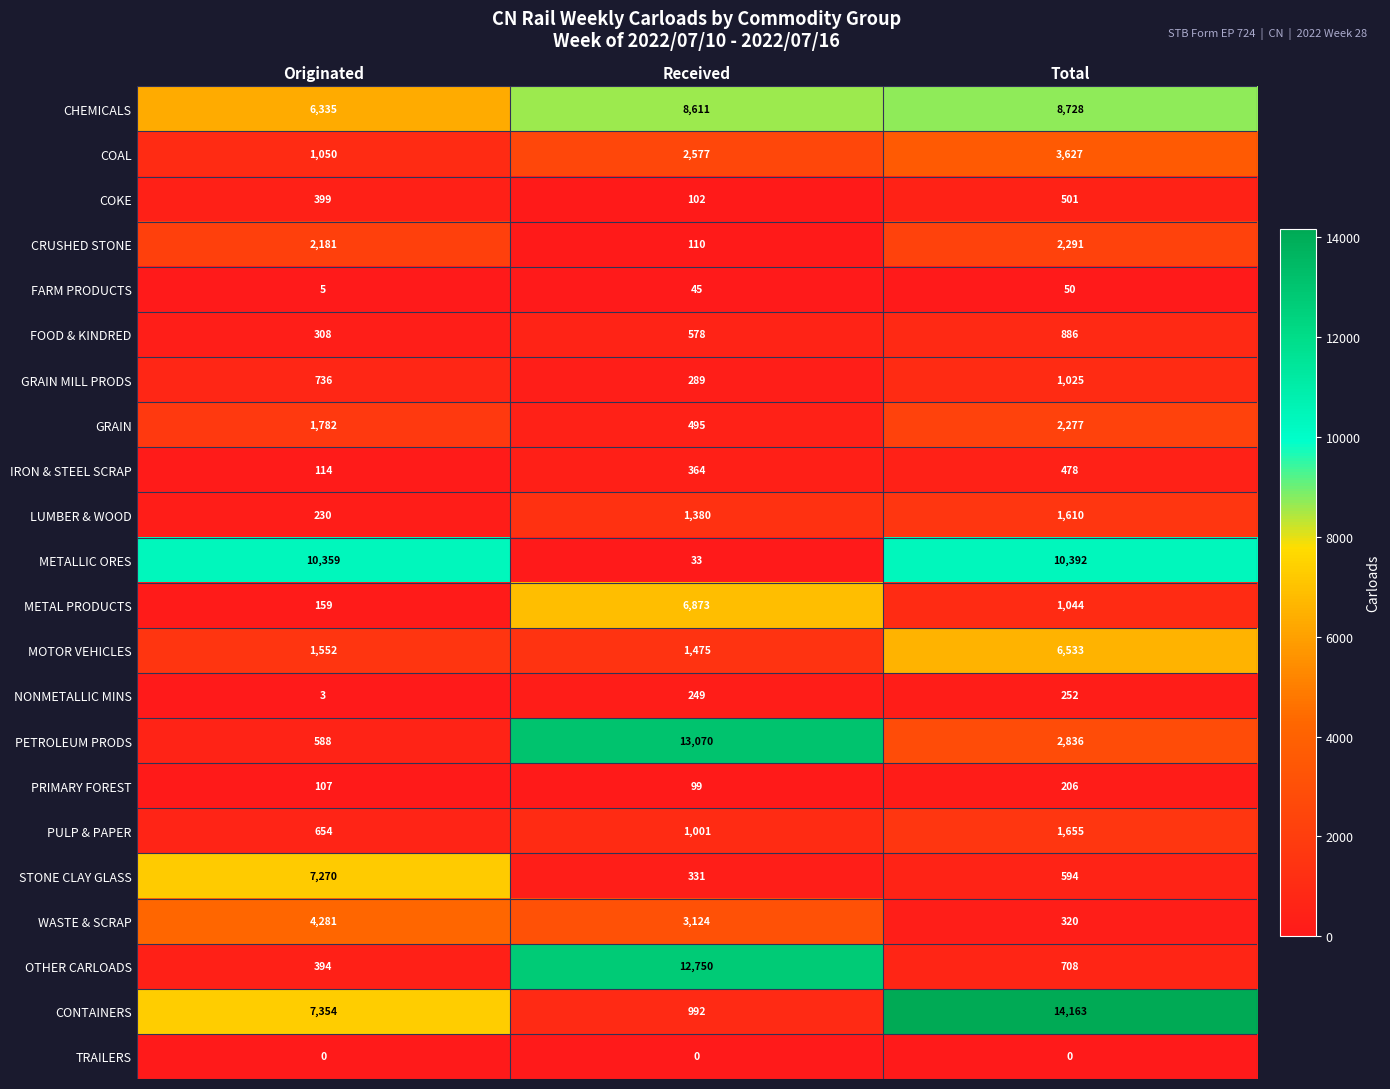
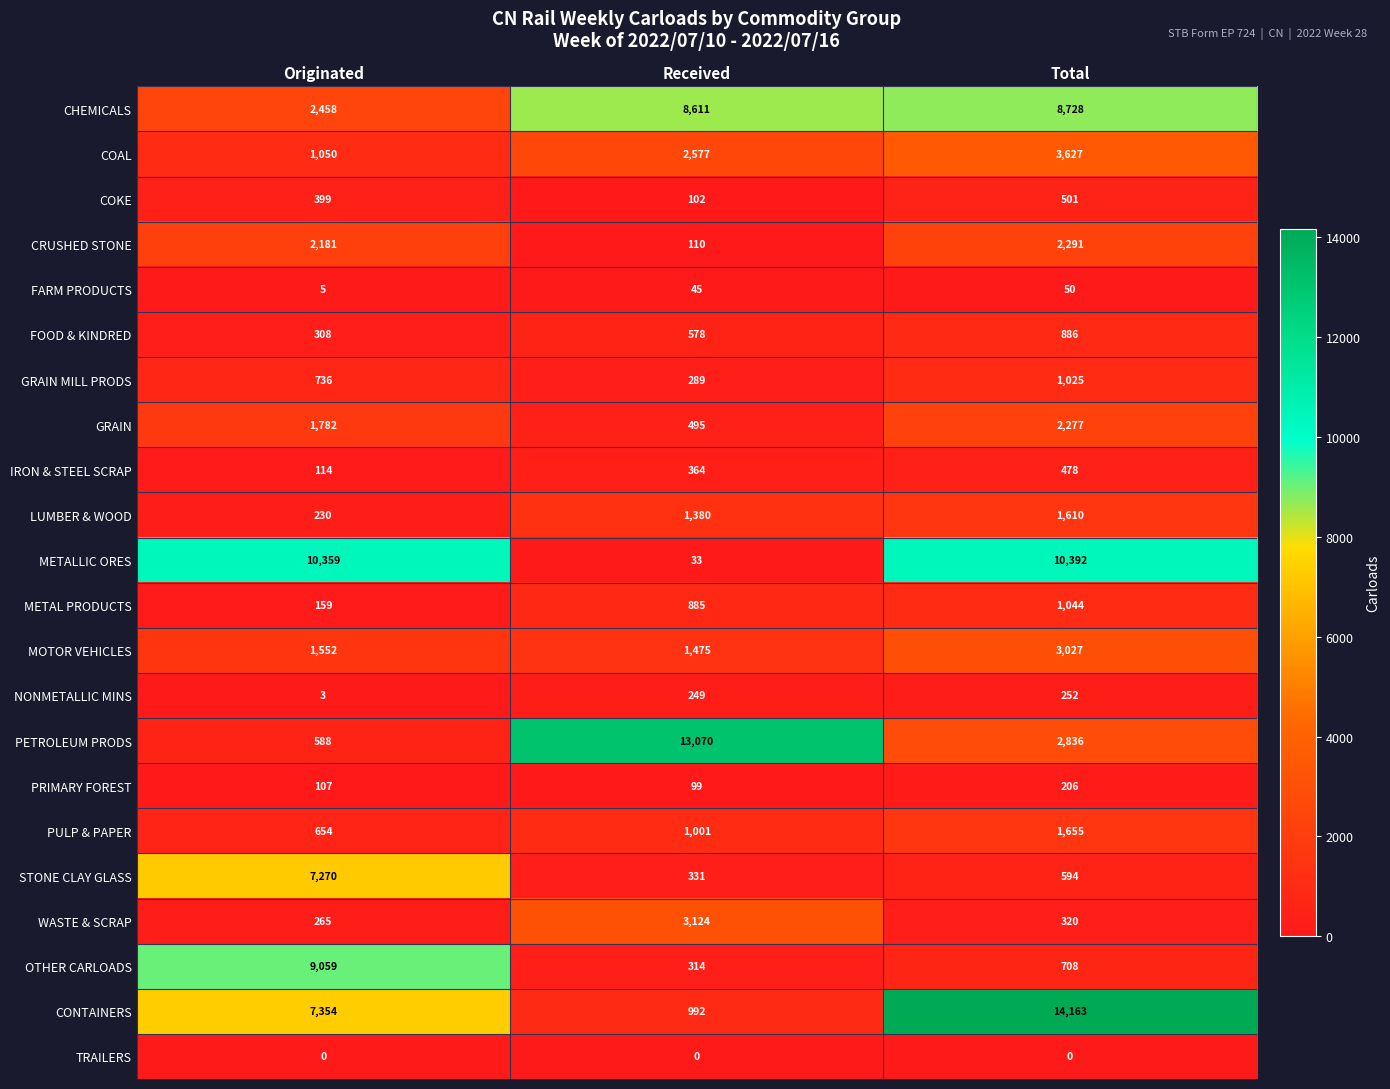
CHEMICALS, Originated: 6,335 -> 2,458
METAL PRODUCTS, Received: 6,873 -> 885
MOTOR VEHICLES, Total: 6,533 -> 3,027
WASTE & SCRAP, Originated: 4,281 -> 265
OTHER CARLOADS, Originated: 394 -> 9,059
OTHER CARLOADS, Received: 12,750 -> 314
